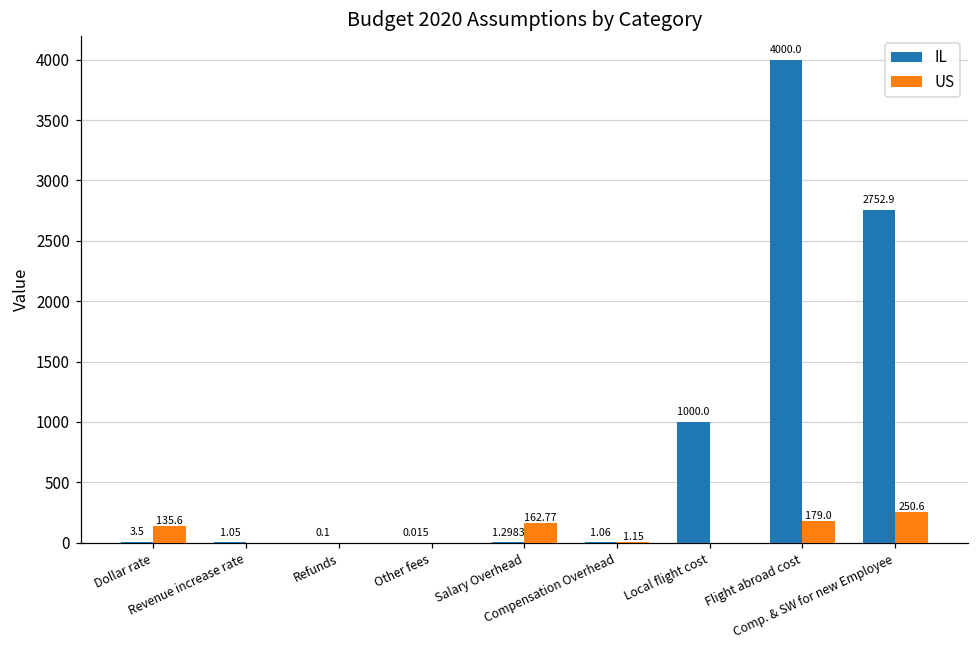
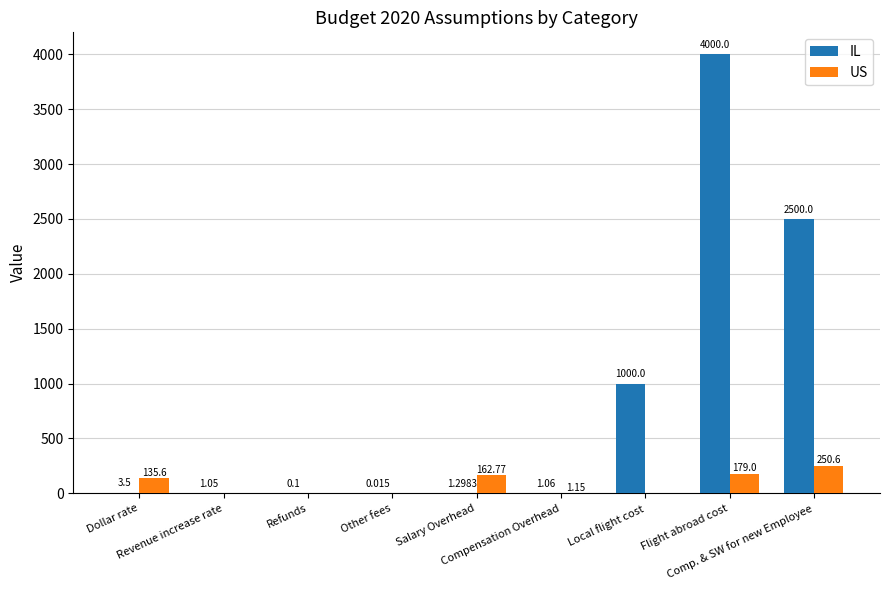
IL, Comp. & SW for new Employee: 2752.9 -> 2500.0
